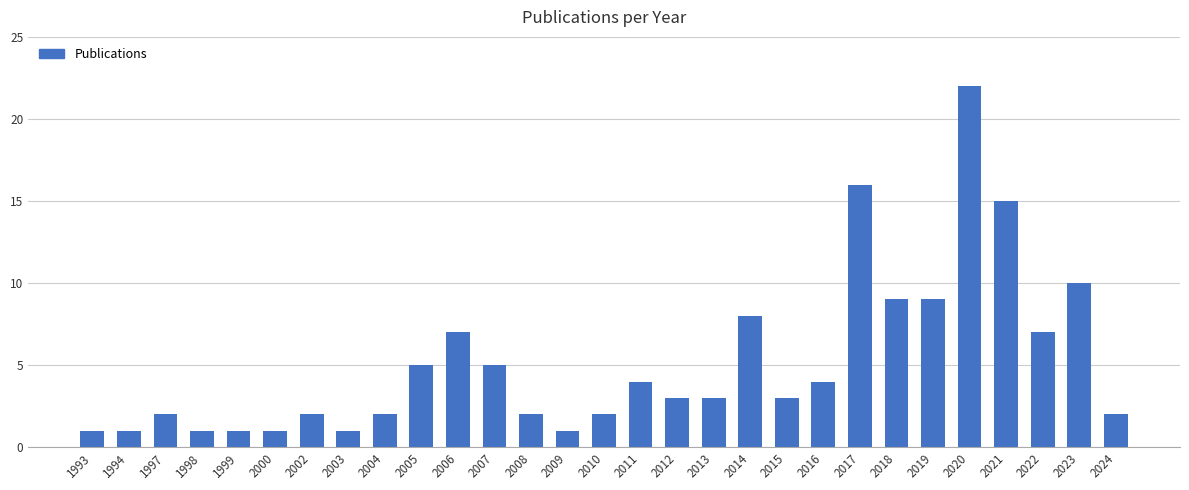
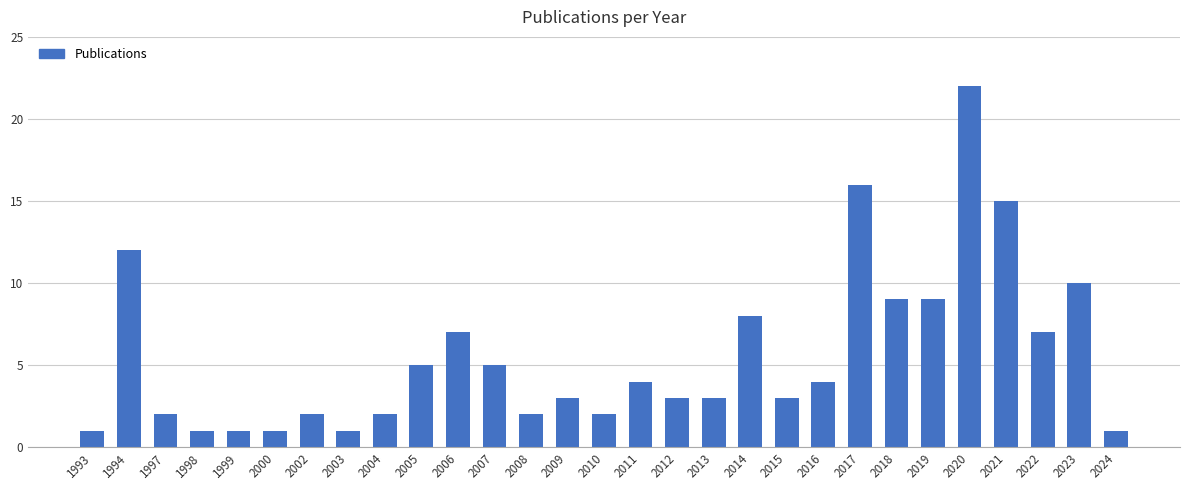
1994: 1 -> 12
2009: 1 -> 3
2024: 2 -> 1
